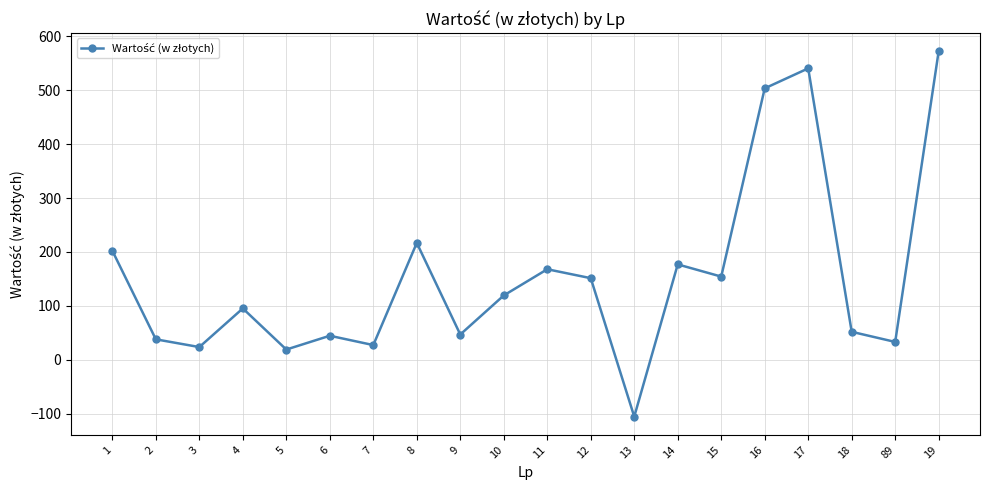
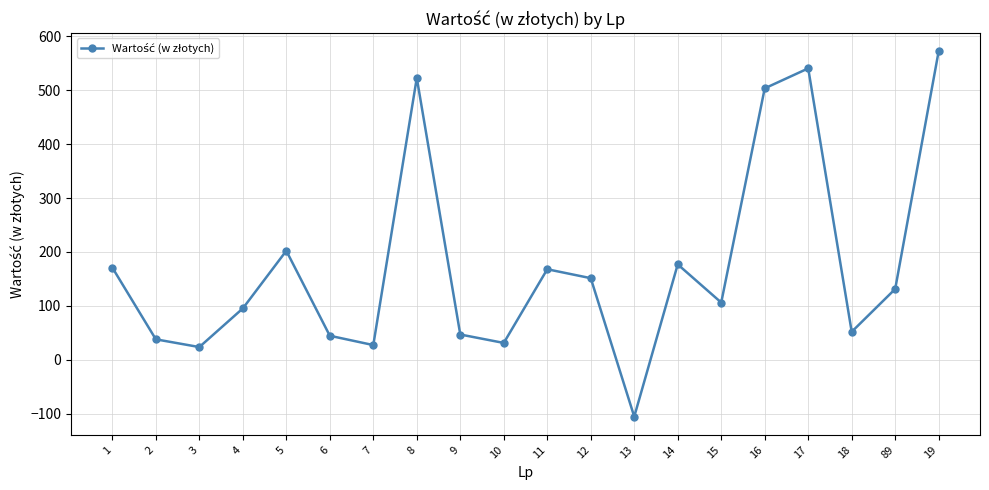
1: 200 -> 170
5: 20 -> 200
8: 220 -> 520
10: 120 -> 30
15: 150 -> 110
89: 30 -> 130
